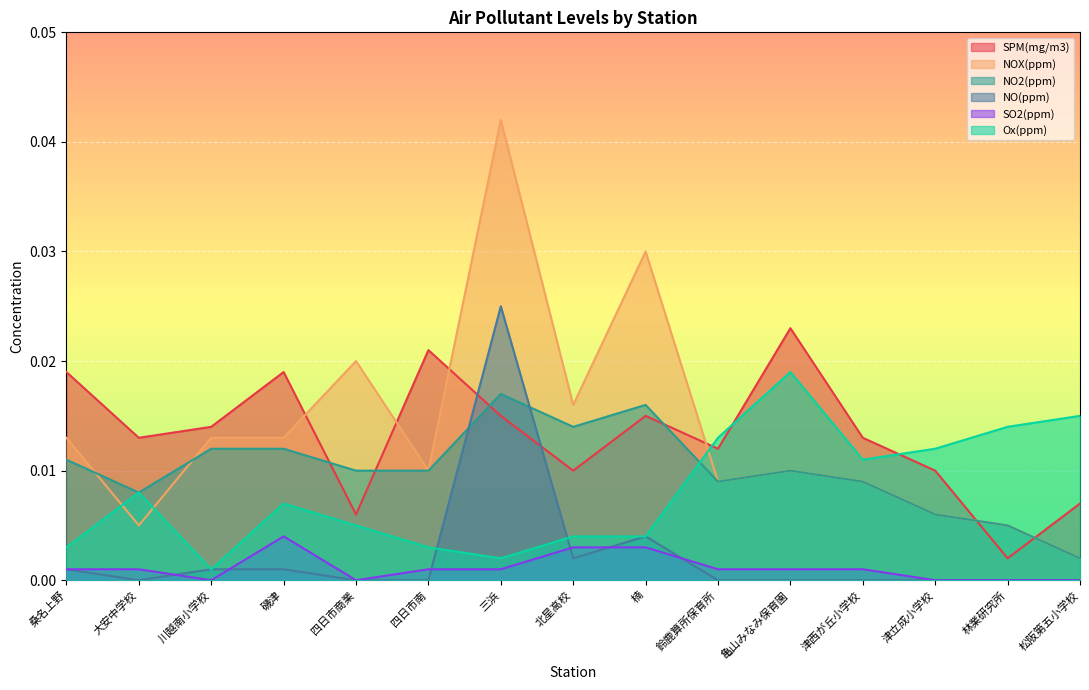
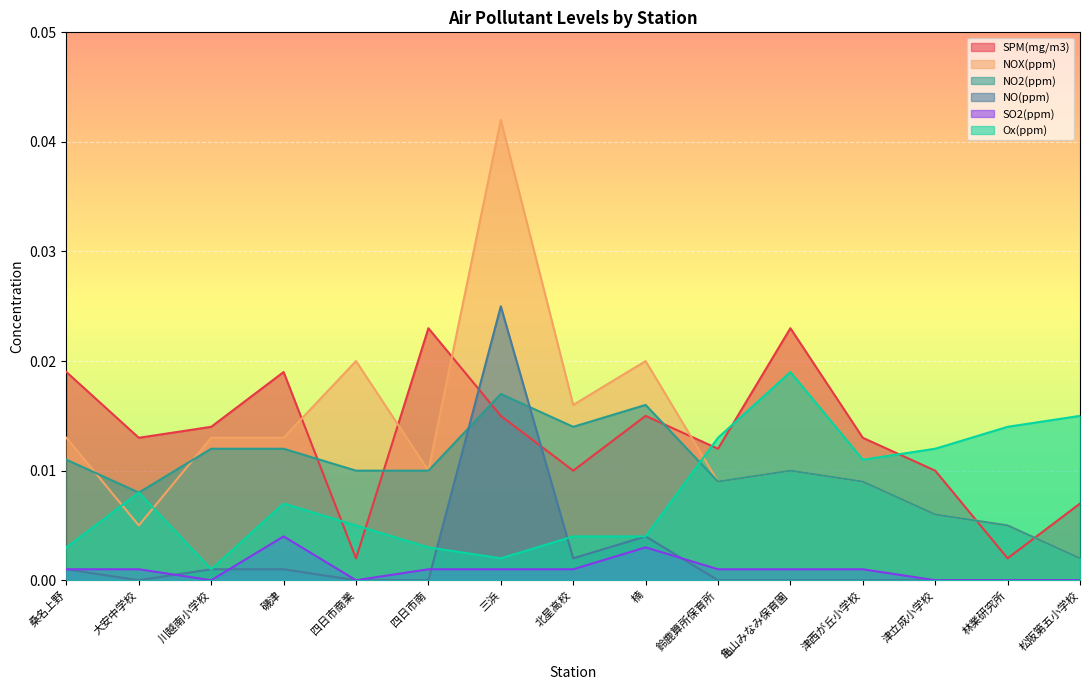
SPM(mg/m3), 四日市商業: 0.006 -> 0.002
SPM(mg/m3), 四日市南: 0.021 -> 0.023
SO2(ppm), 北星高校: 0.003 -> 0.001
NOX(ppm), 楠: 0.03 -> 0.02
